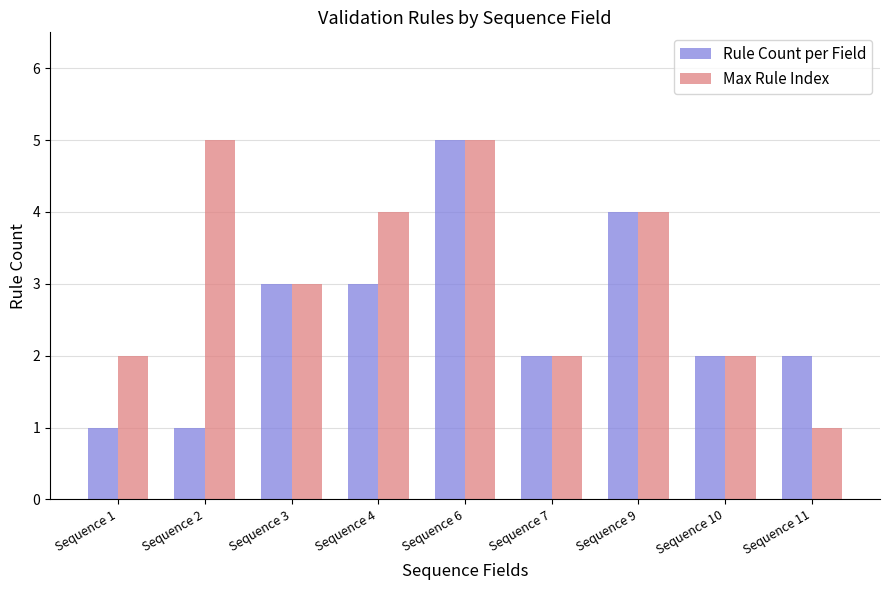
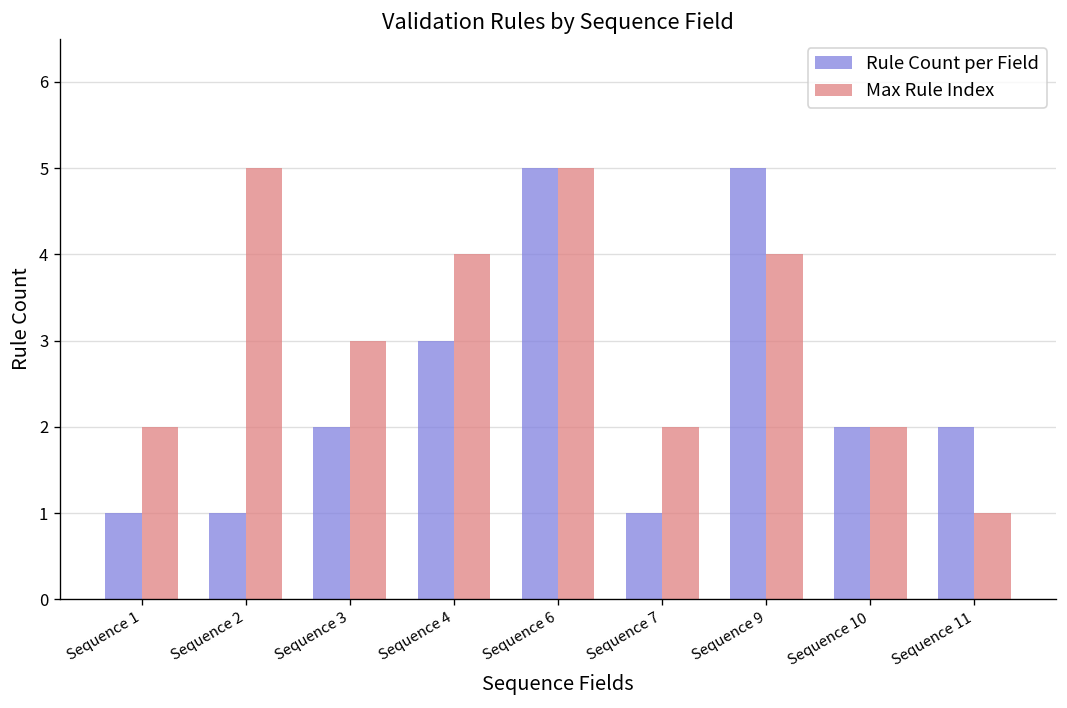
Rule Count per Field, Sequence 3: 3 -> 2
Rule Count per Field, Sequence 7: 2 -> 1
Rule Count per Field, Sequence 9: 4 -> 5
